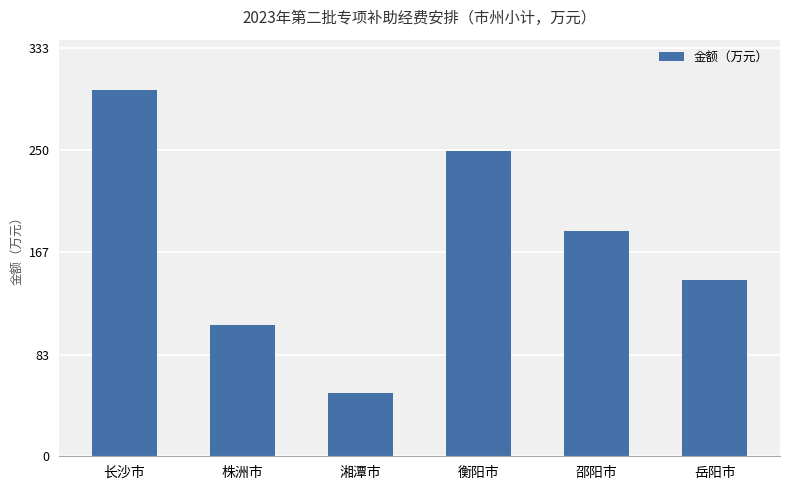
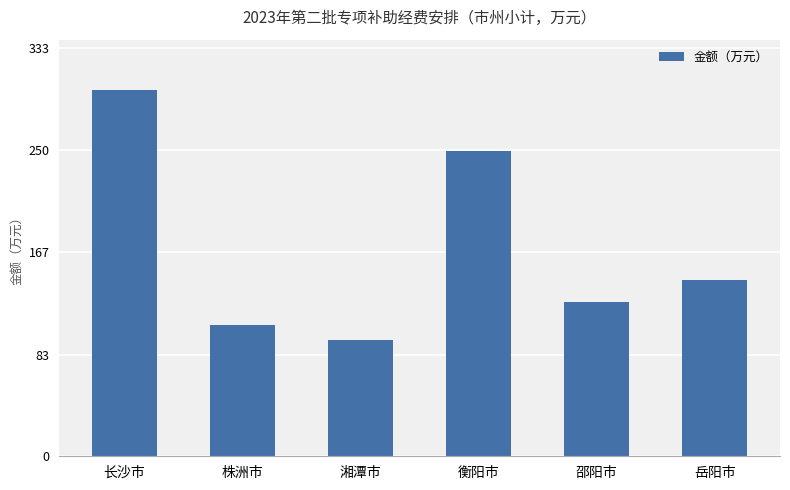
湘潭市: 52 -> 95
邵阳市: 184 -> 126
